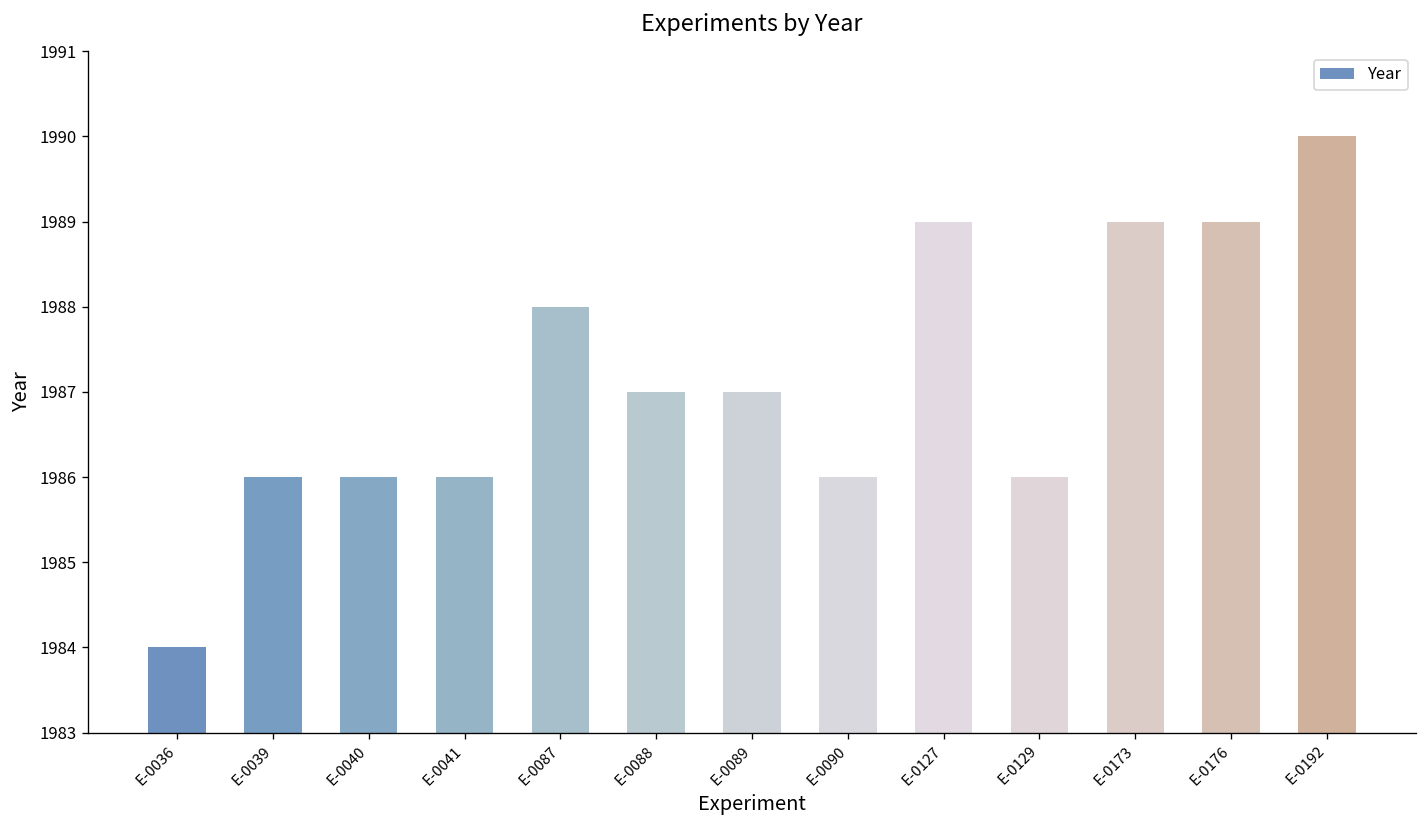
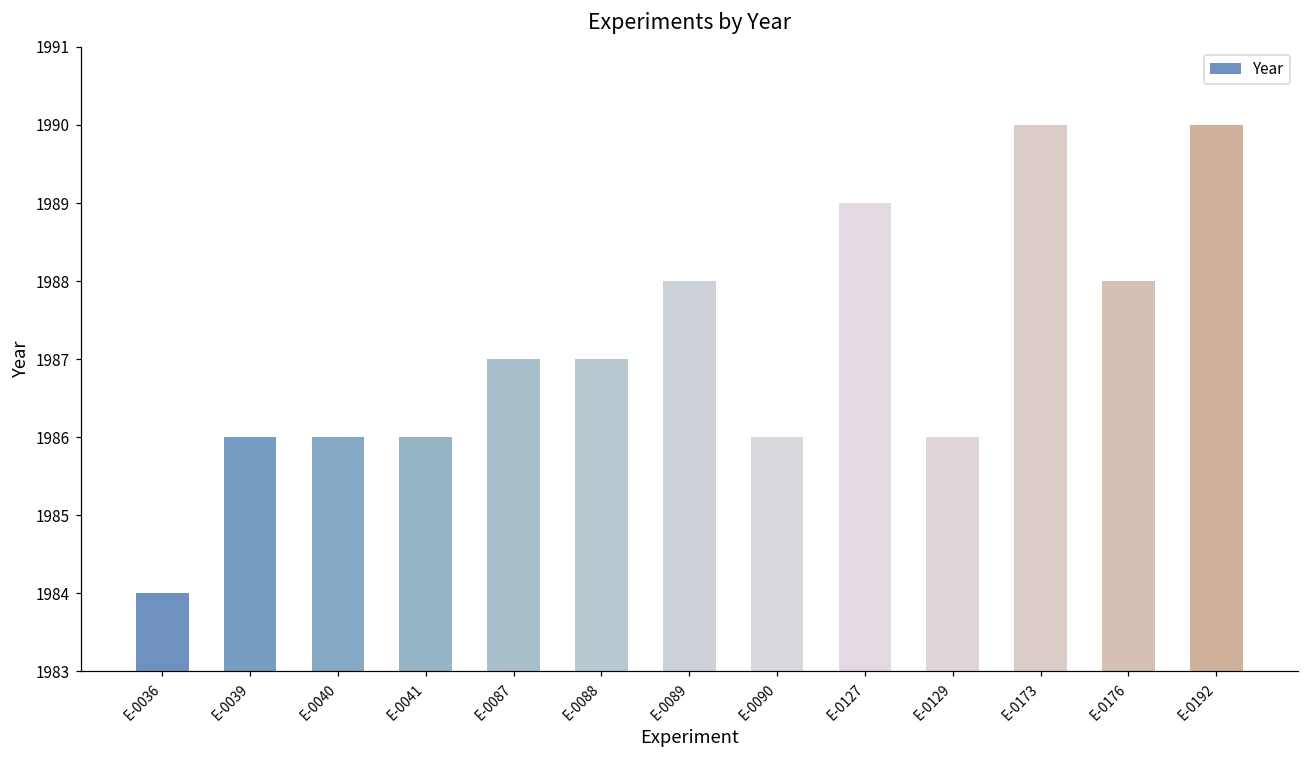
E-0087: 1988 -> 1987
E-0089: 1987 -> 1988
E-0173: 1989 -> 1990
E-0176: 1989 -> 1988
